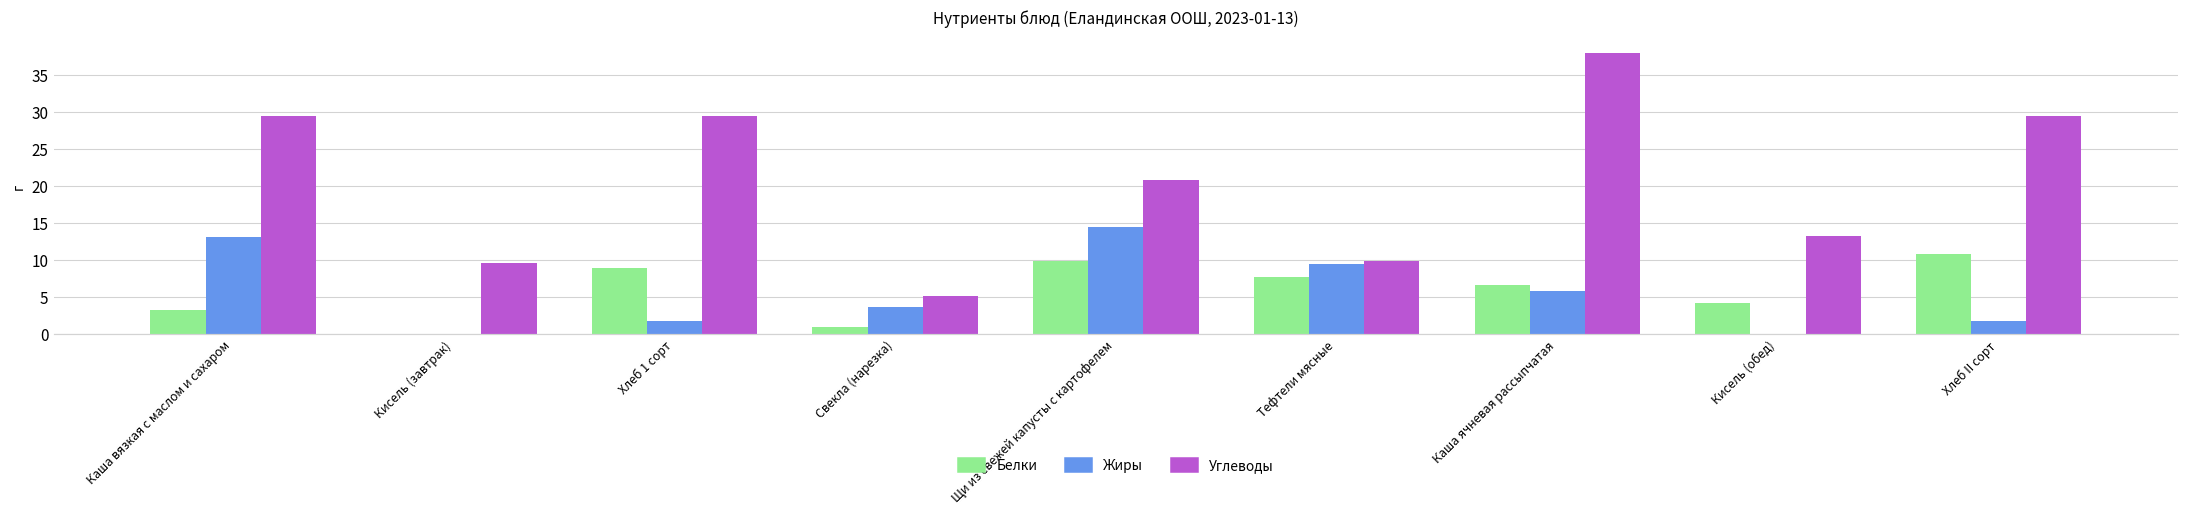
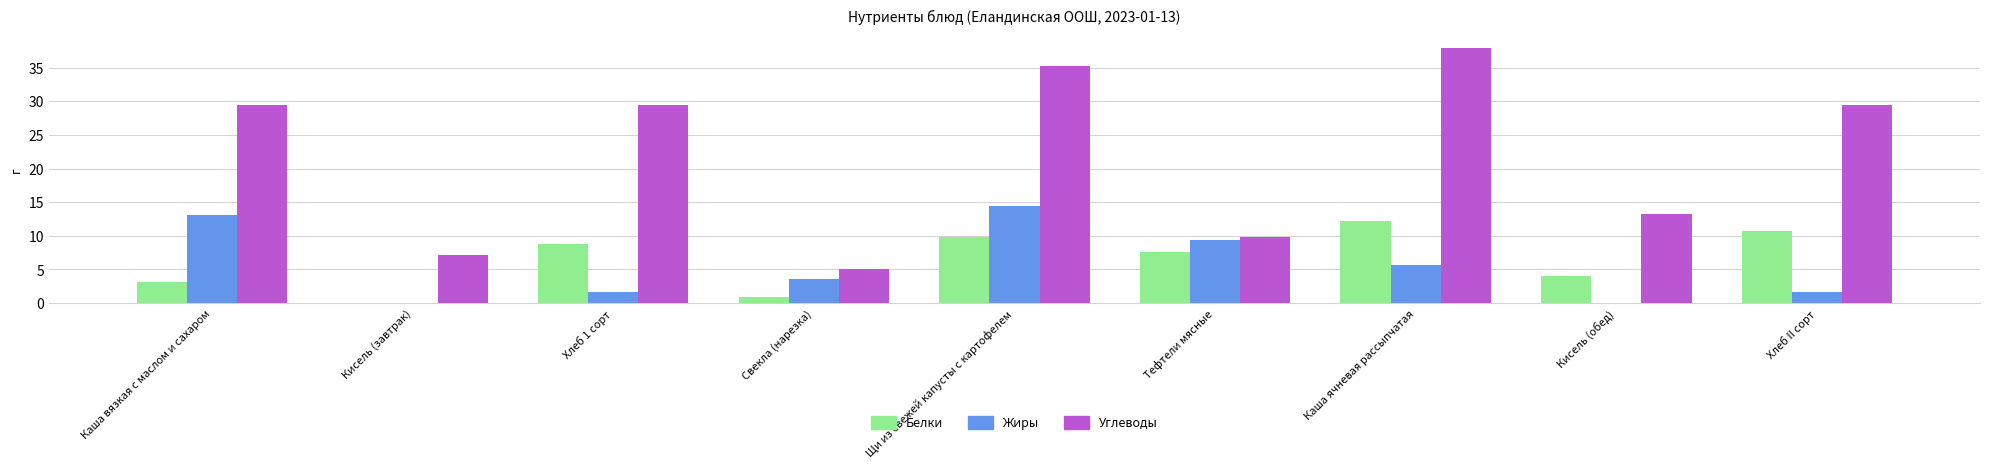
Углеводы, Кисель (завтрак): 10 -> 7
Углеводы, Щи из свежей капусты с картофелем: 21 -> 35
Белки, Каша ячневая рассыпчатая: 7 -> 12
